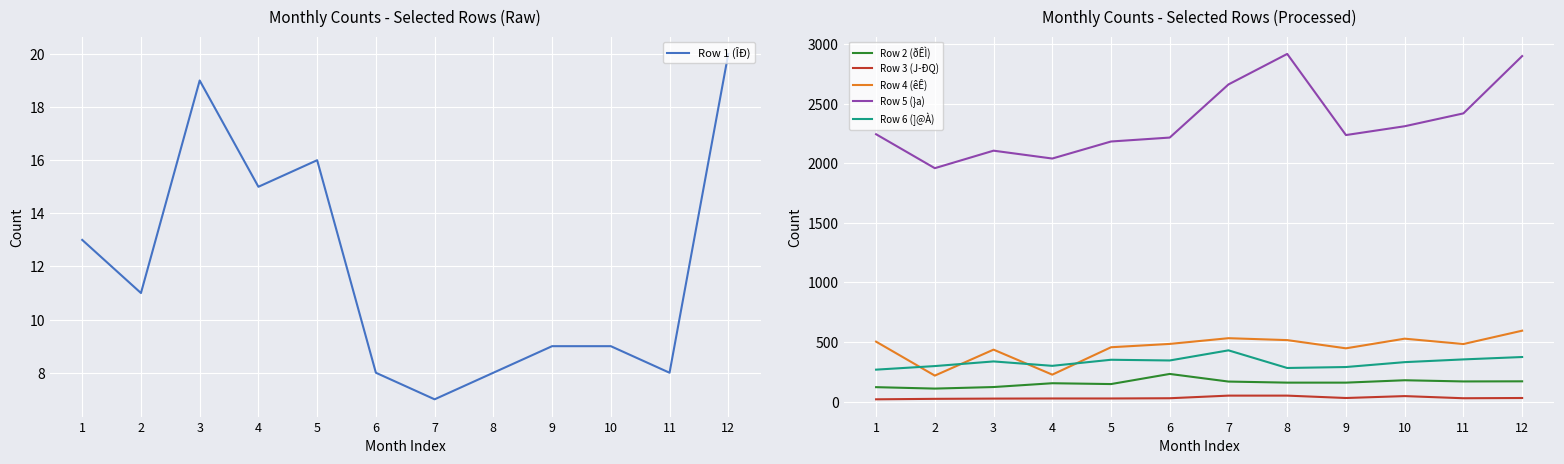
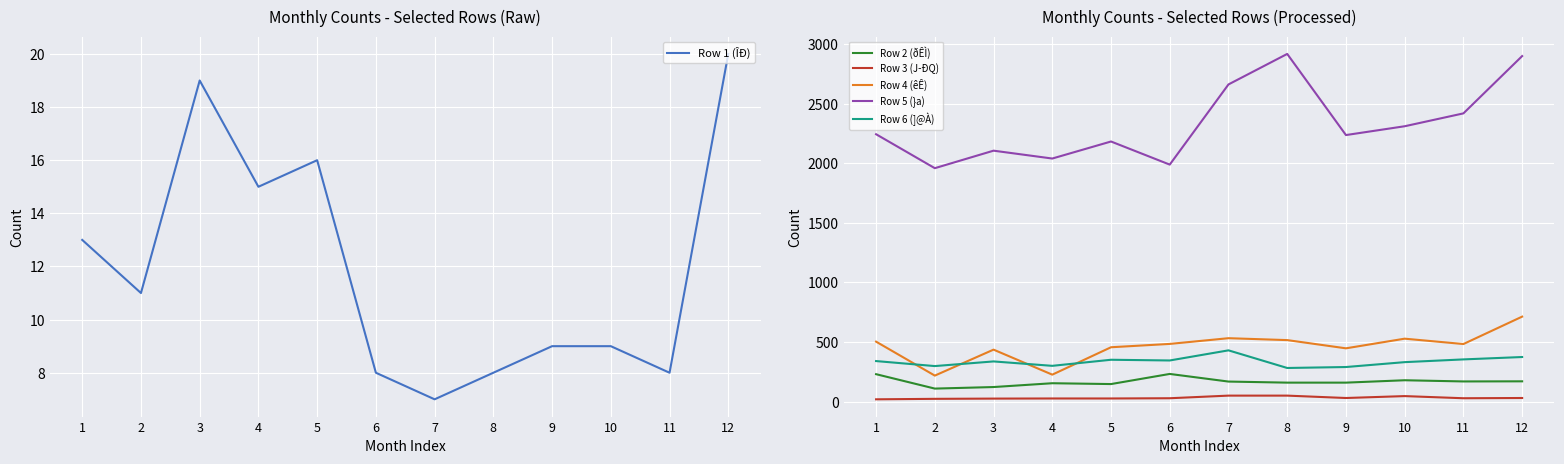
Monthly Counts - Selected Rows (Processed), Row 2 (ðÊÌ), 1: 120 -> 230
Monthly Counts - Selected Rows (Processed), Row 6 (]@À), 1: 270 -> 340
Monthly Counts - Selected Rows (Processed), Row 5 (}a), 6: 2220 -> 1990
Monthly Counts - Selected Rows (Processed), Row 4 (êÊ), 12: 600 -> 710
